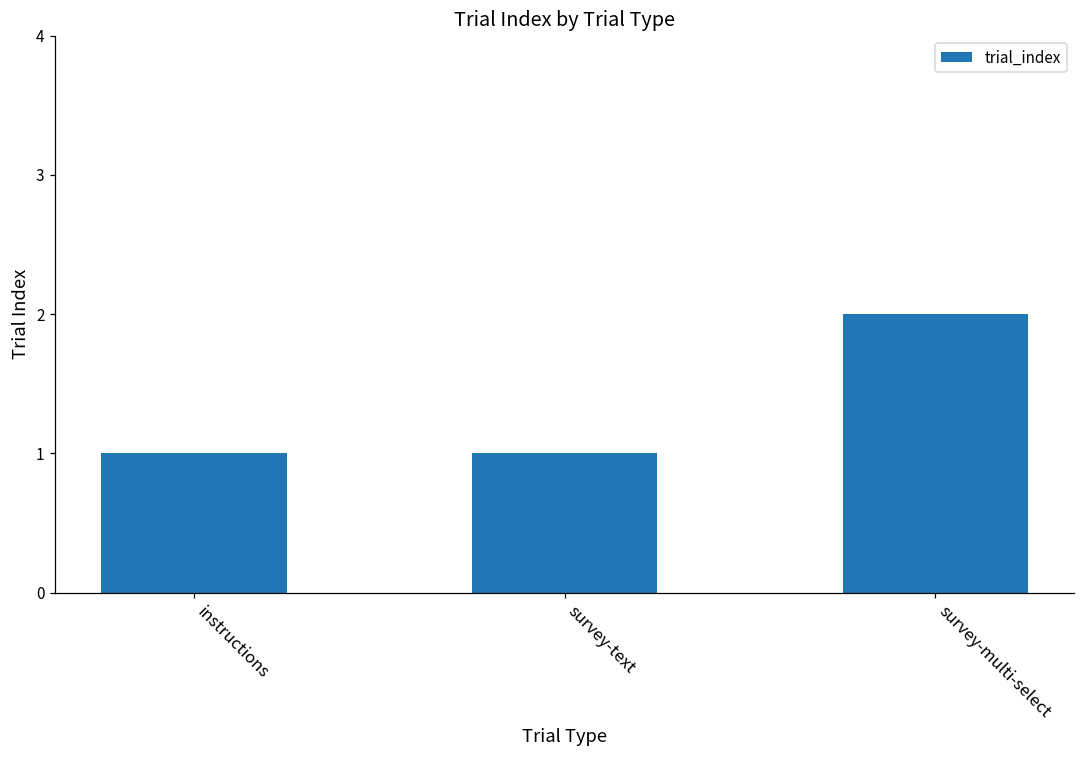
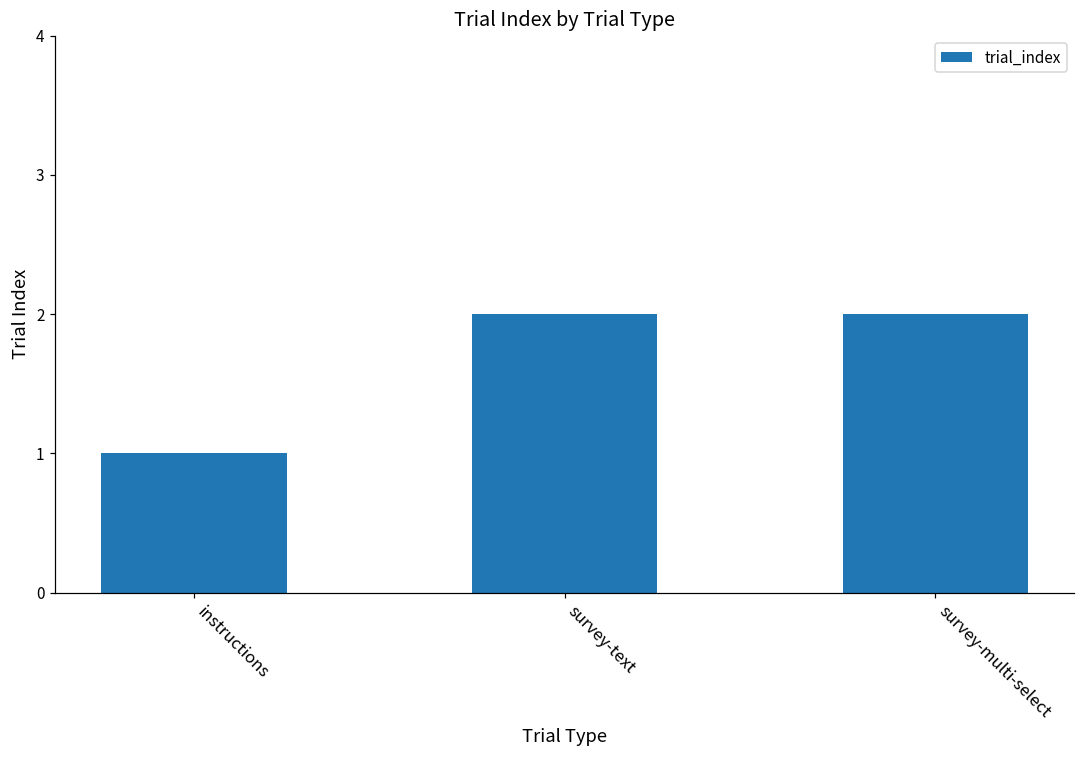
survey-text: 1 -> 2
